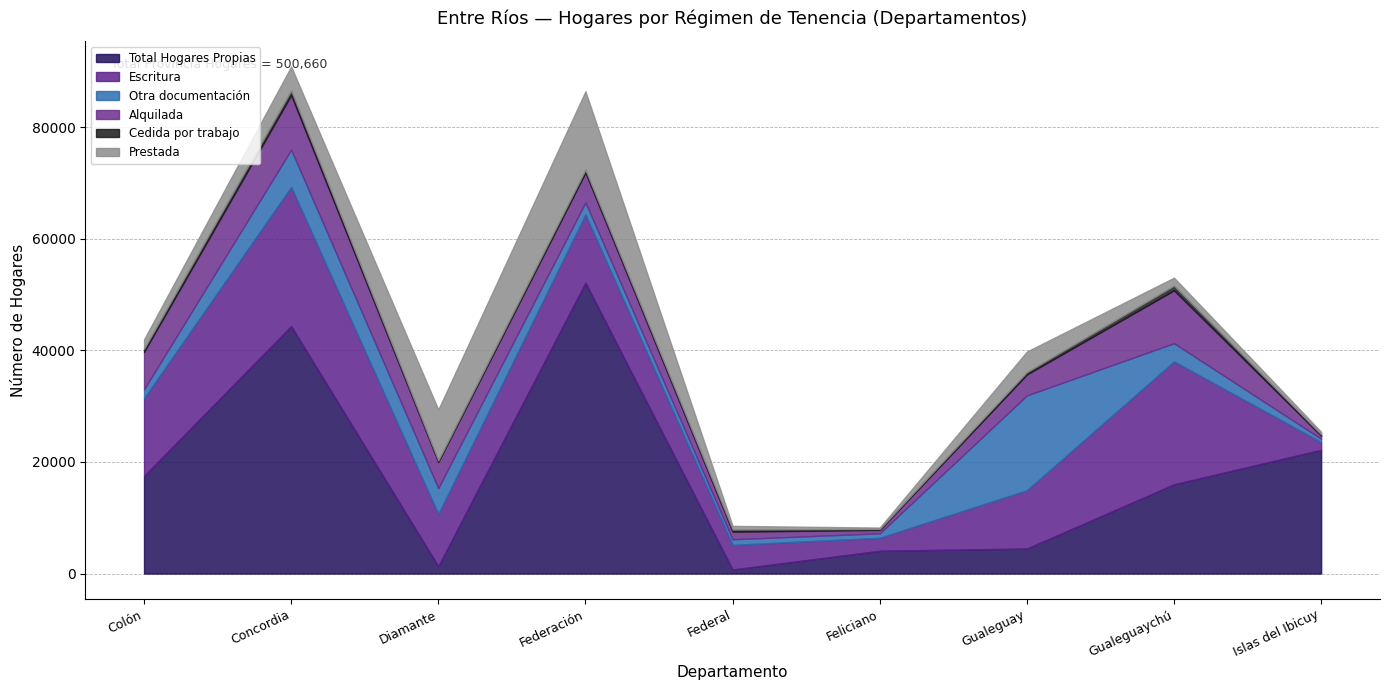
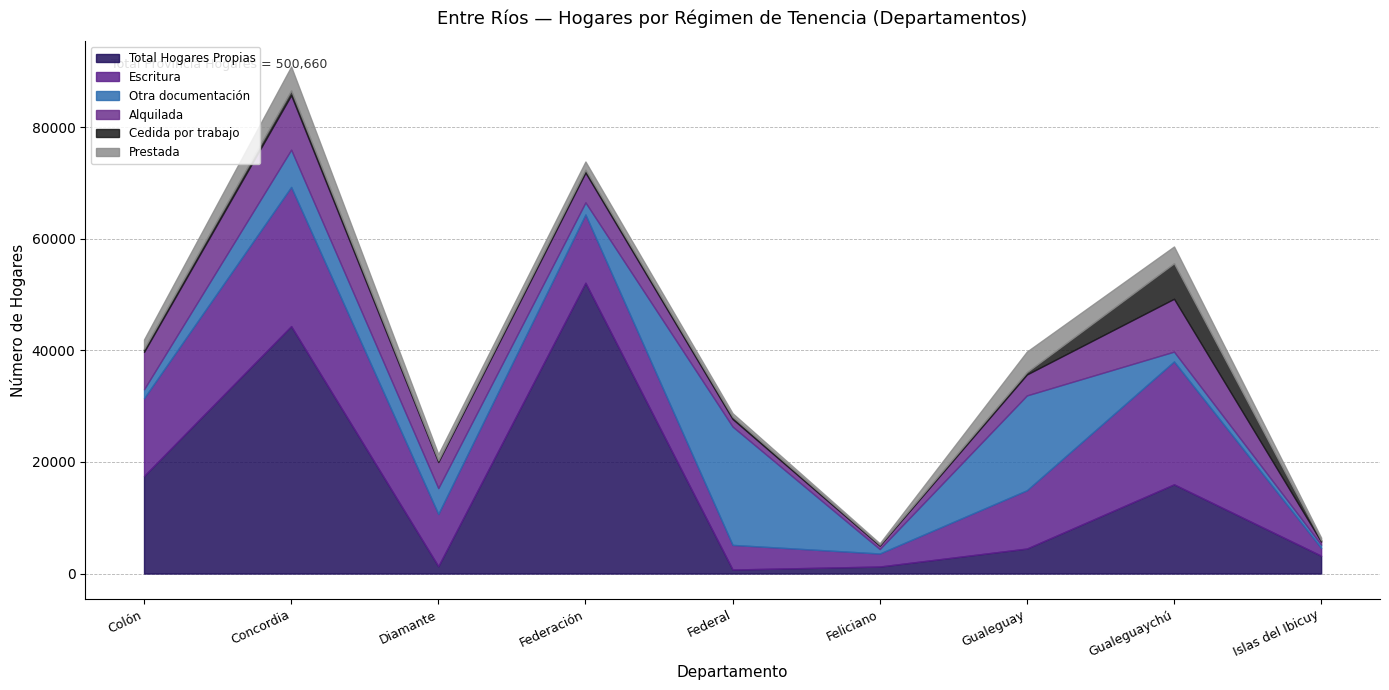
Prestada, Diamante: 9000 -> 1000
Prestada, Federación: 14000 -> 1000
Otra documentación, Federal: 1000 -> 21000
Total Hogares Propias, Feliciano: 4000 -> 1000
Otra documentación, Gualeguaychú: 3000 -> 2000
Cedida por trabajo, Gualeguaychú: 1000 -> 6000
Prestada, Gualeguaychú: 1000 -> 3000
Total Hogares Propias, Islas del Ibicuy: 22000 -> 3000
